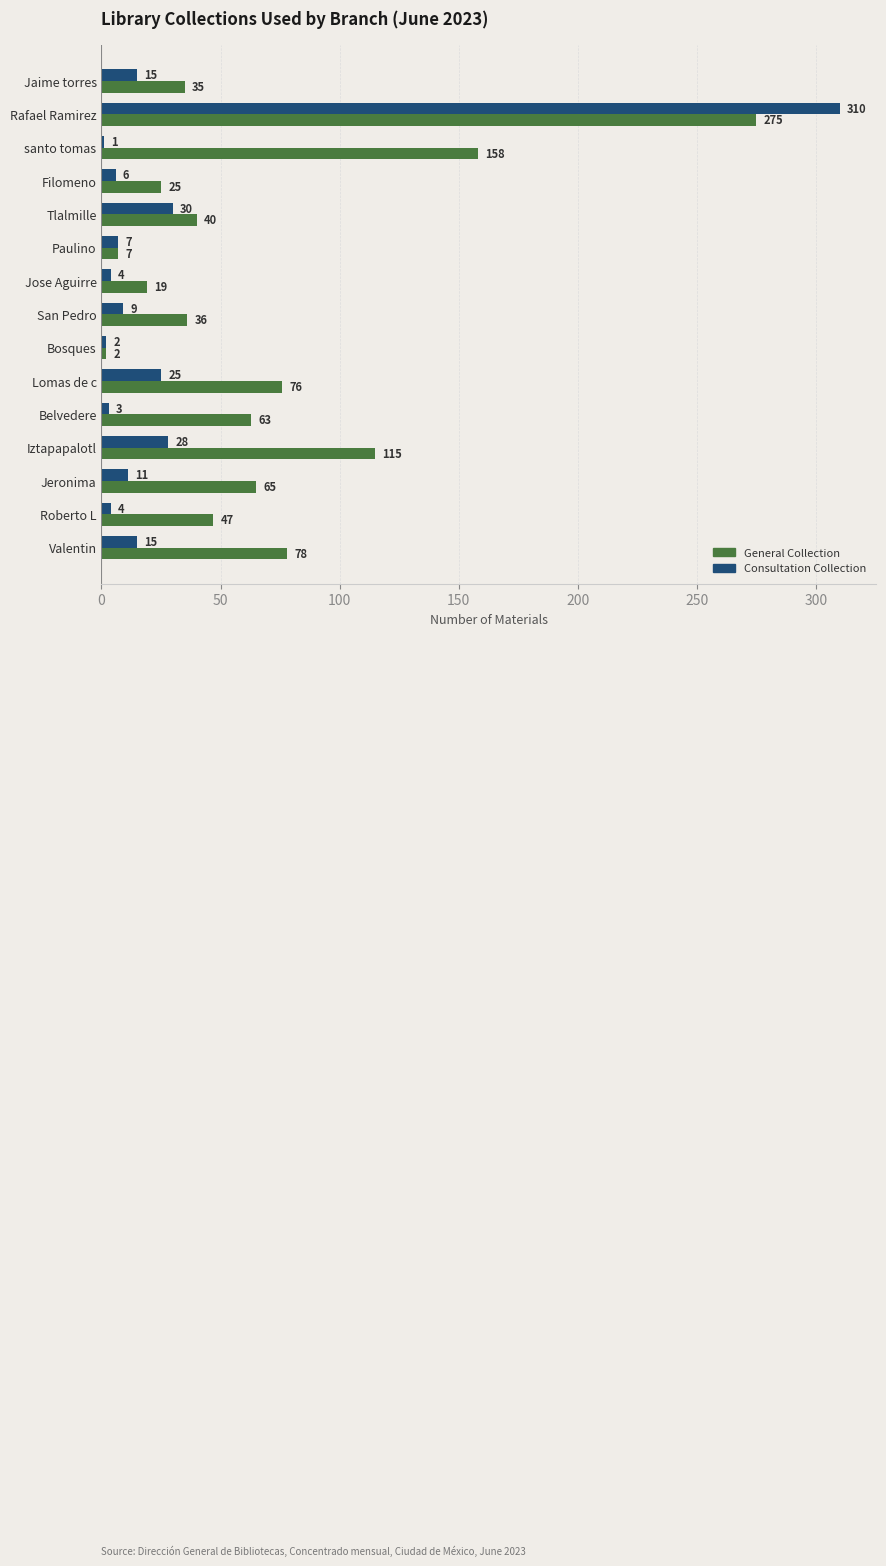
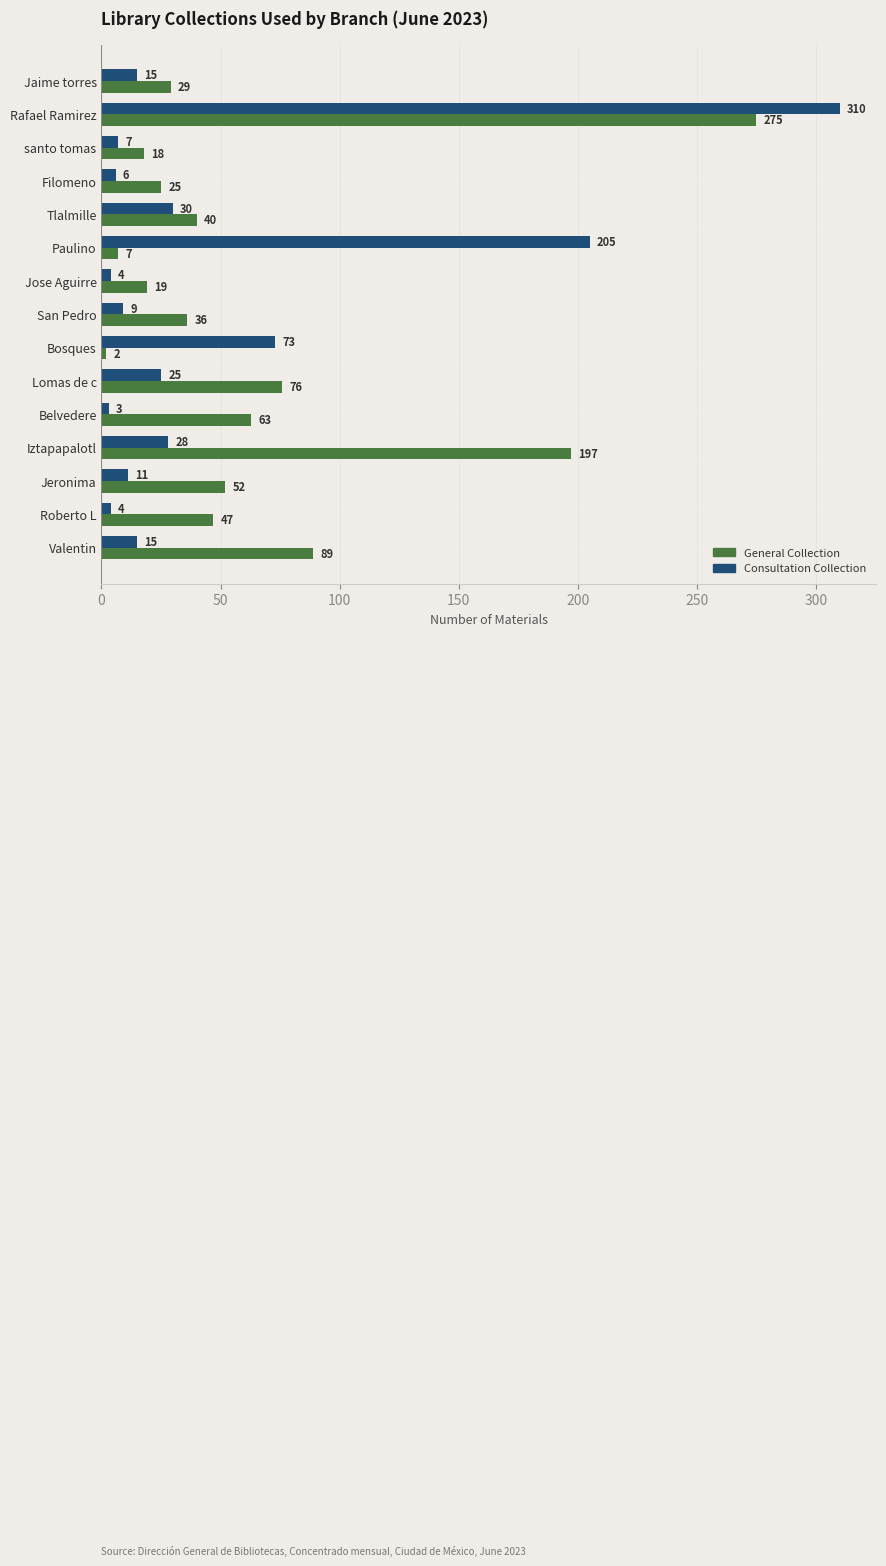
General Collection, Jaime torres: 35 -> 29
Consultation Collection, santo tomas: 1 -> 7
General Collection, santo tomas: 158 -> 18
Consultation Collection, Paulino: 7 -> 205
Consultation Collection, Bosques: 2 -> 73
General Collection, Iztapapalotl: 115 -> 197
General Collection, Jeronima: 65 -> 52
General Collection, Valentin: 78 -> 89
